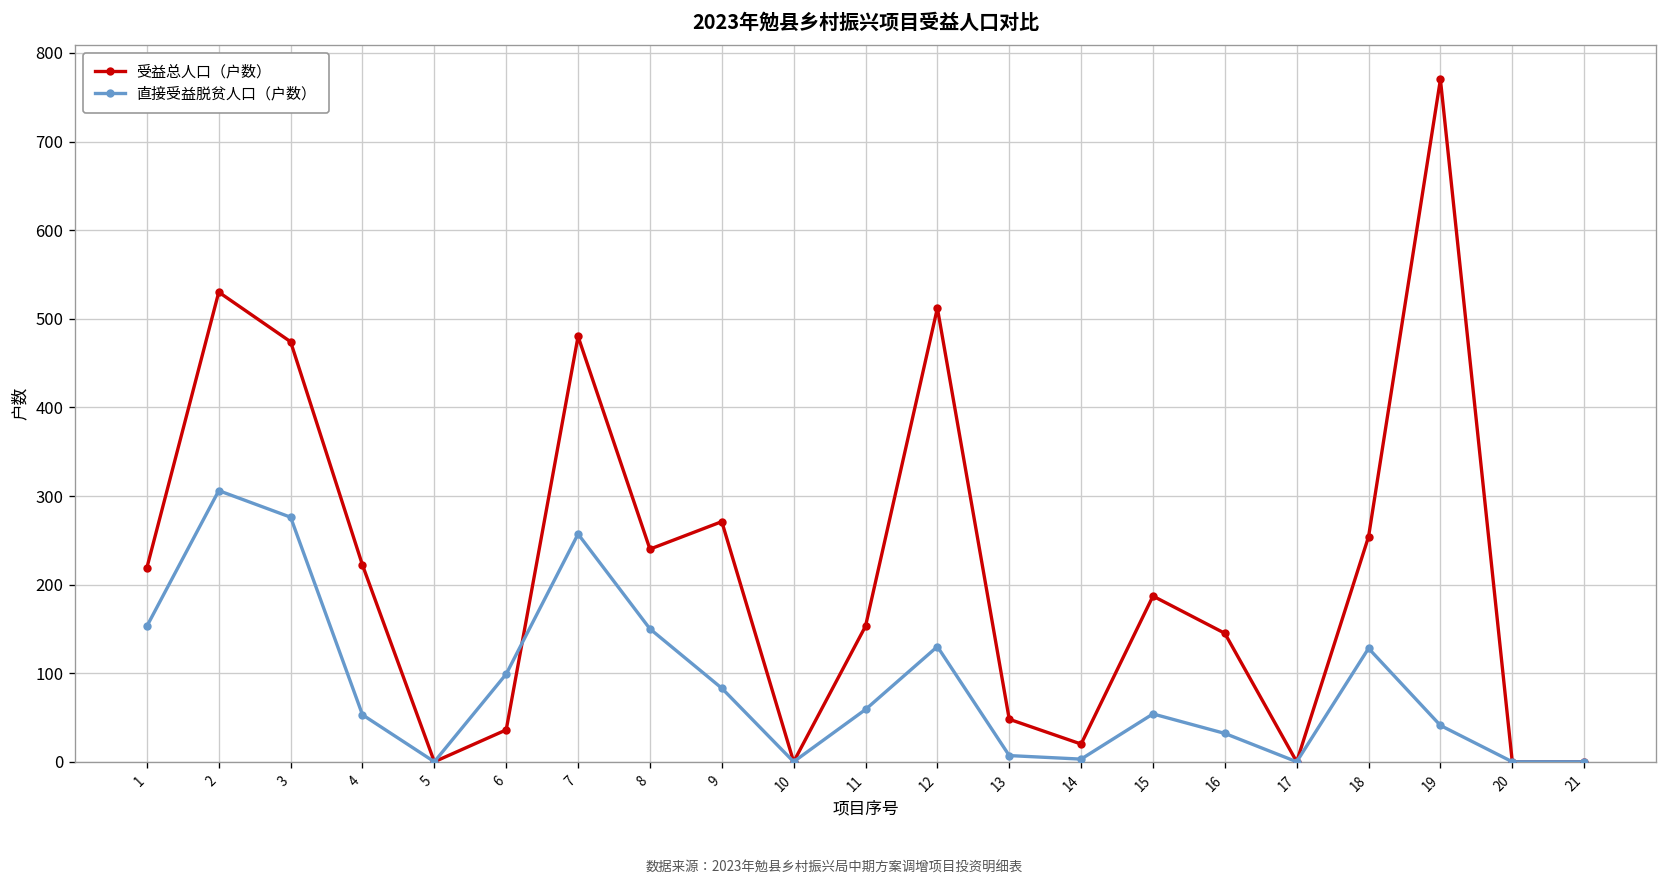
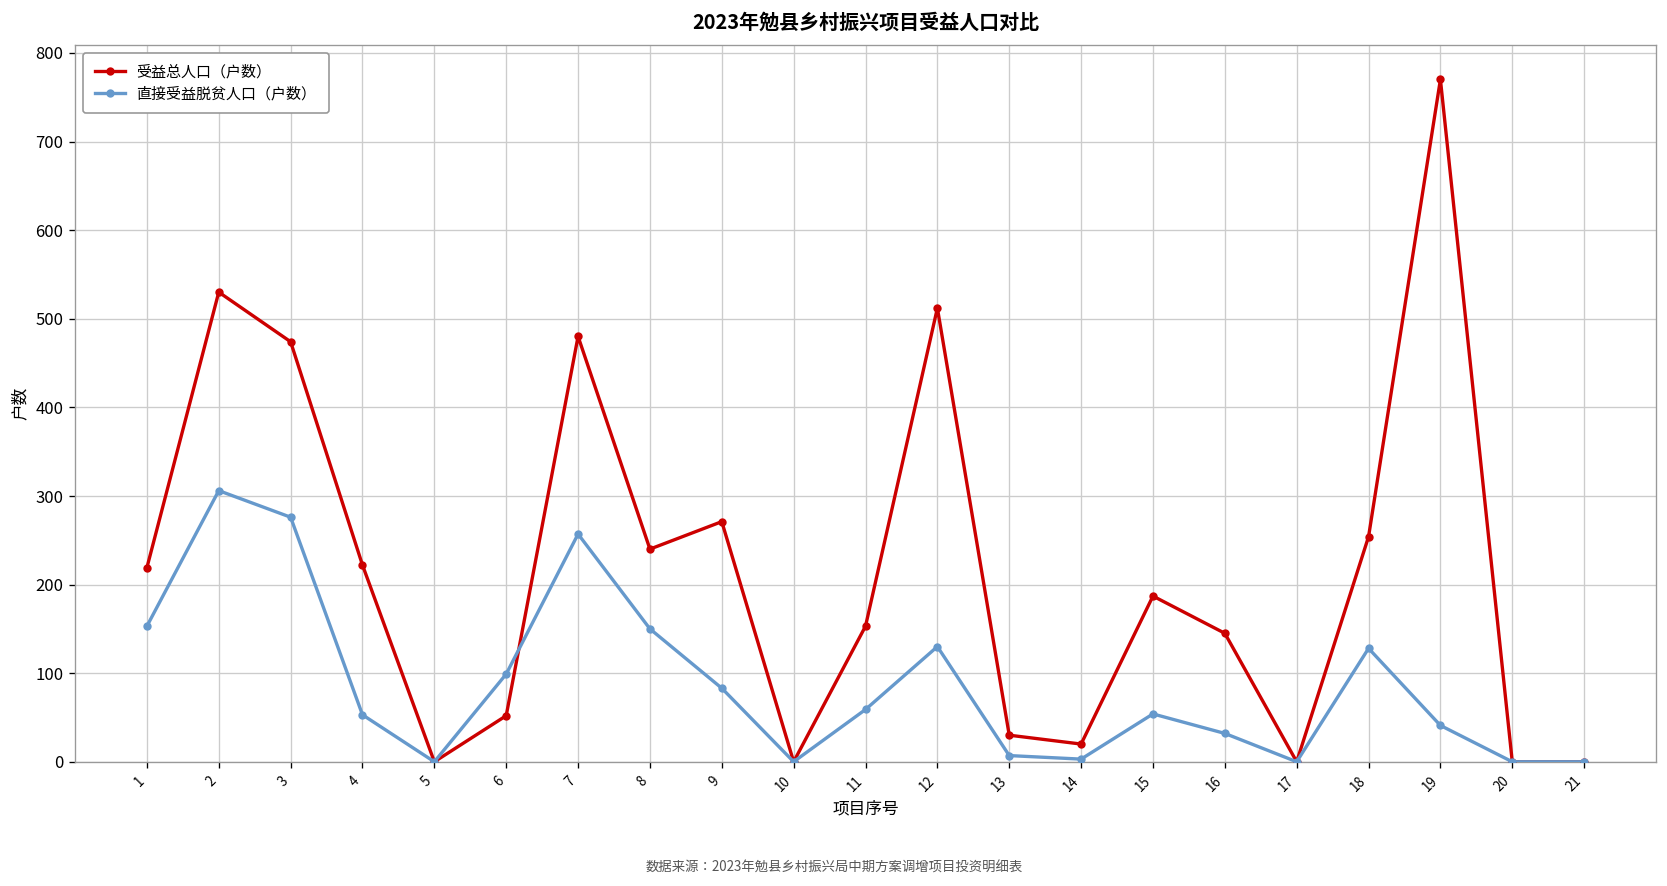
受益总人口（户数）, 6: 40 -> 50
受益总人口（户数）, 13: 50 -> 30
